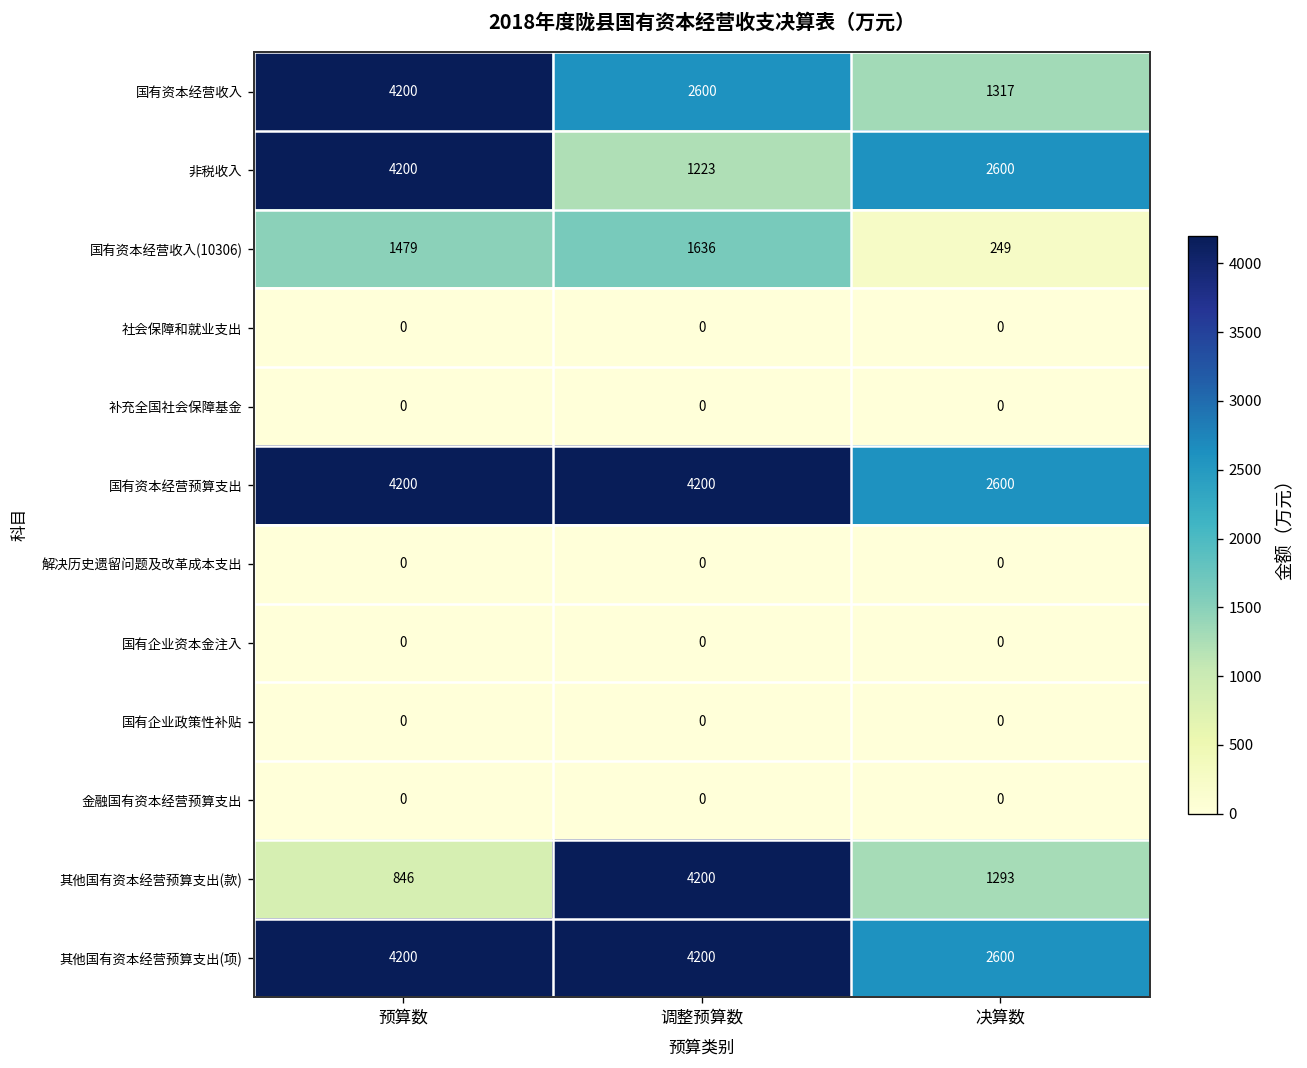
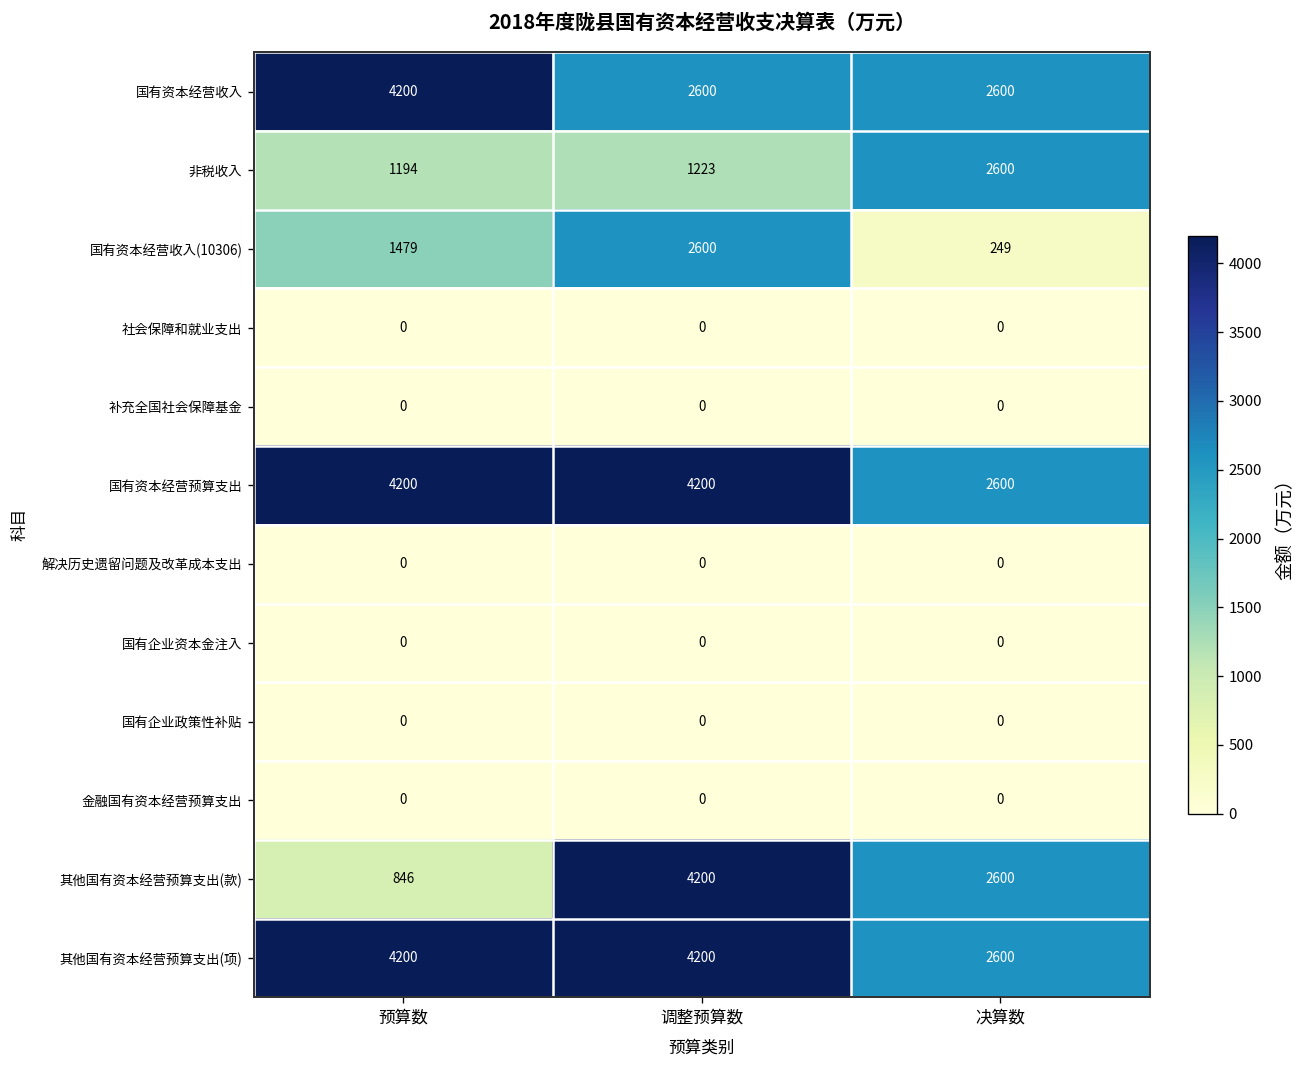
国有资本经营收入, 决算数: 1317 -> 2600
非税收入, 预算数: 4200 -> 1194
国有资本经营收入(10306), 调整预算数: 1636 -> 2600
其他国有资本经营预算支出(款), 决算数: 1293 -> 2600
